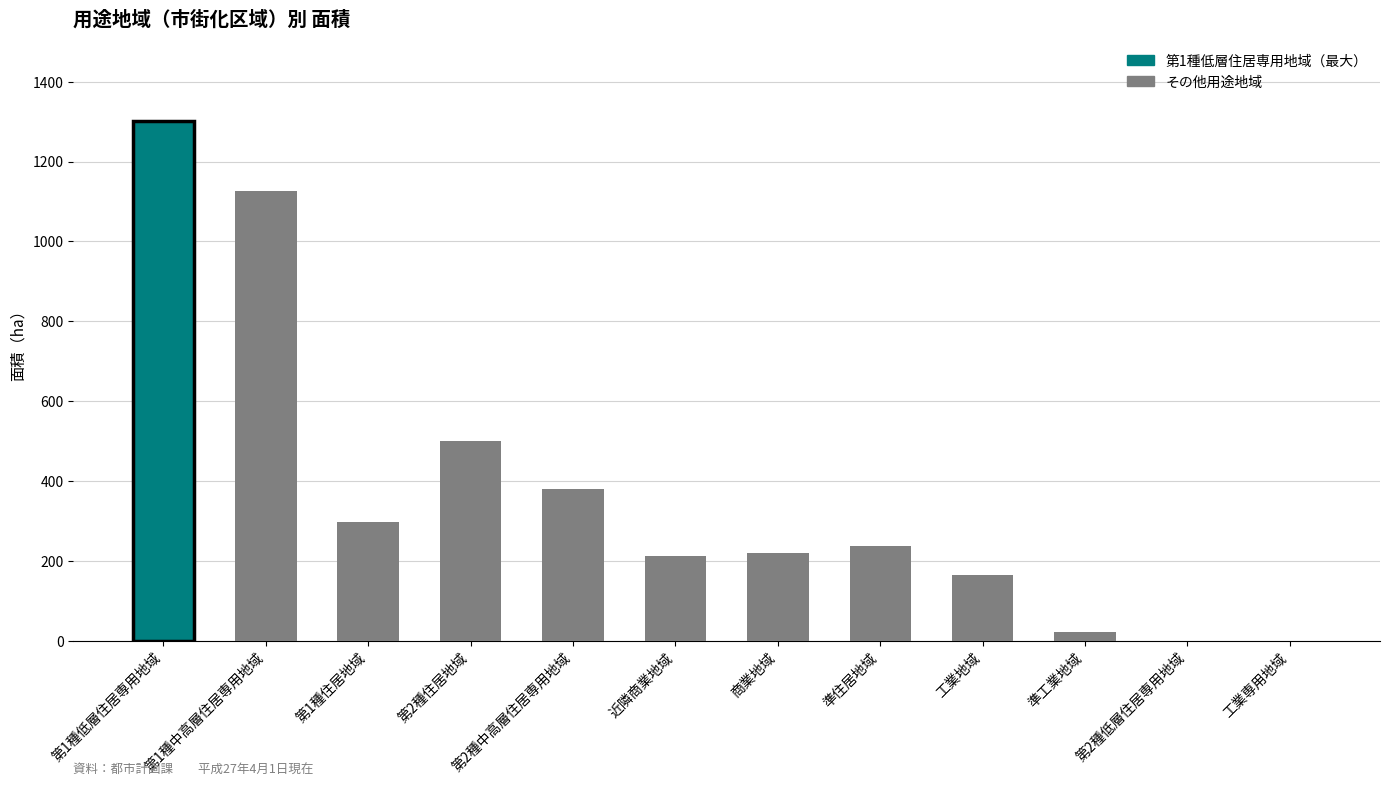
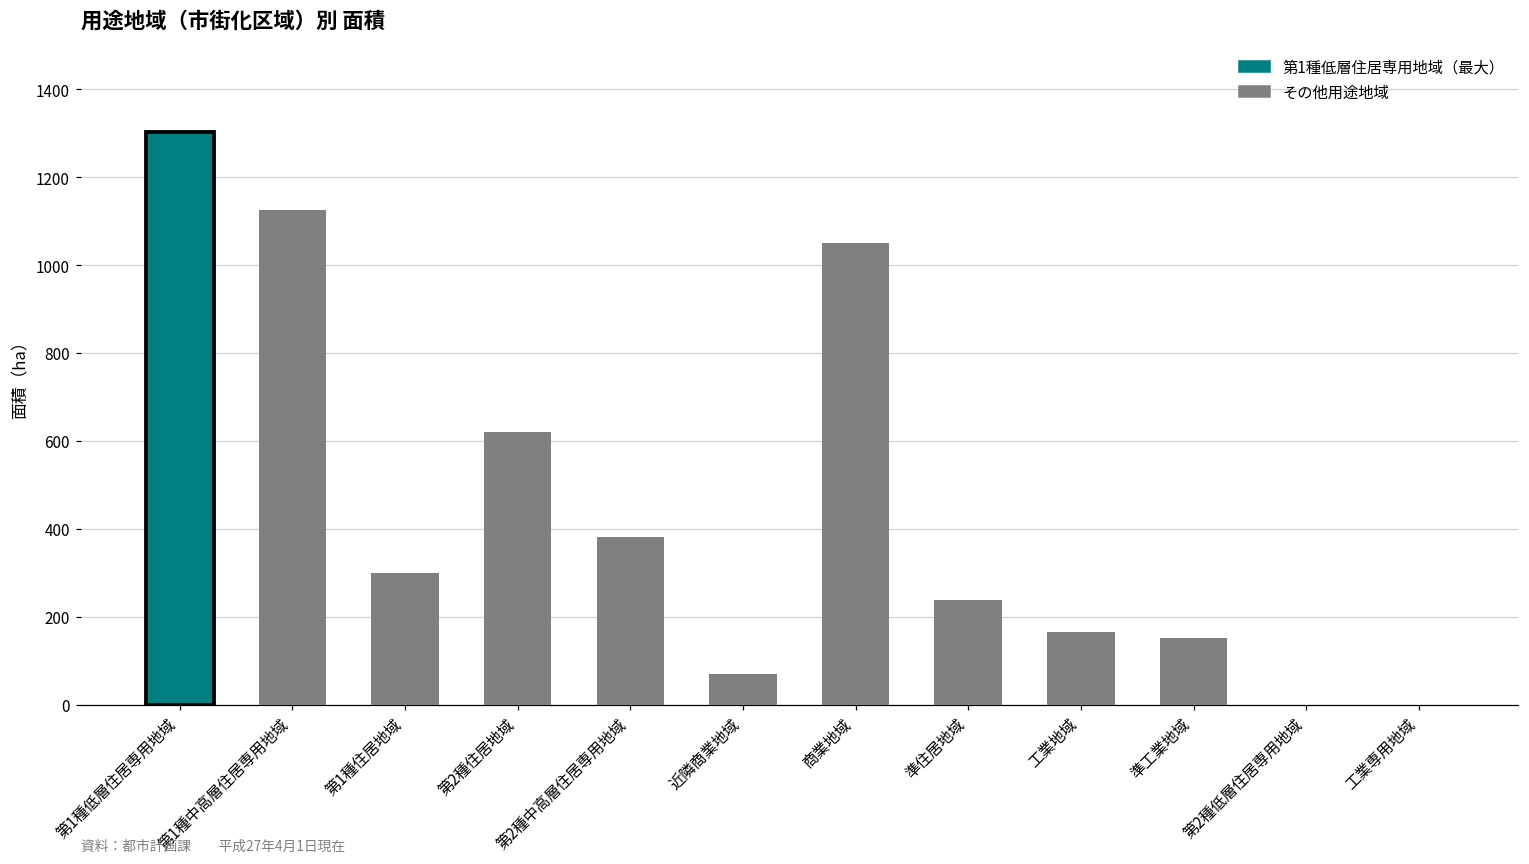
第2種住居地域: 500 -> 620
近隣商業地域: 210 -> 70
商業地域: 220 -> 1050
準工業地域: 20 -> 150
